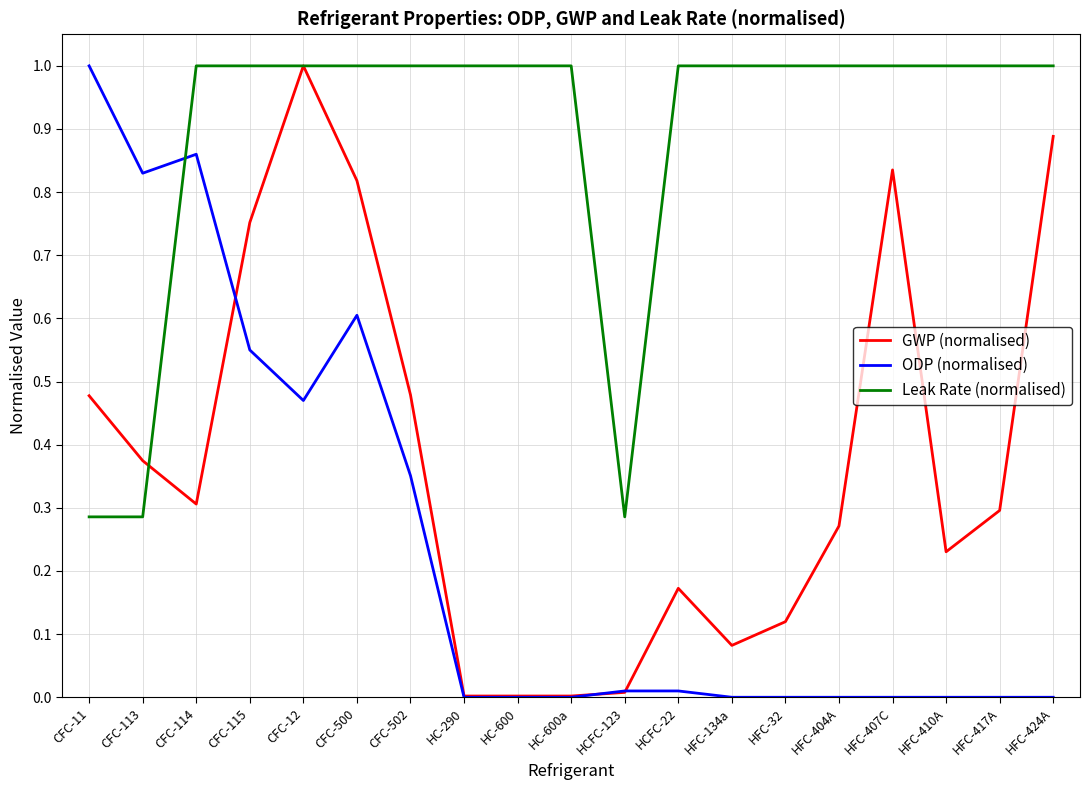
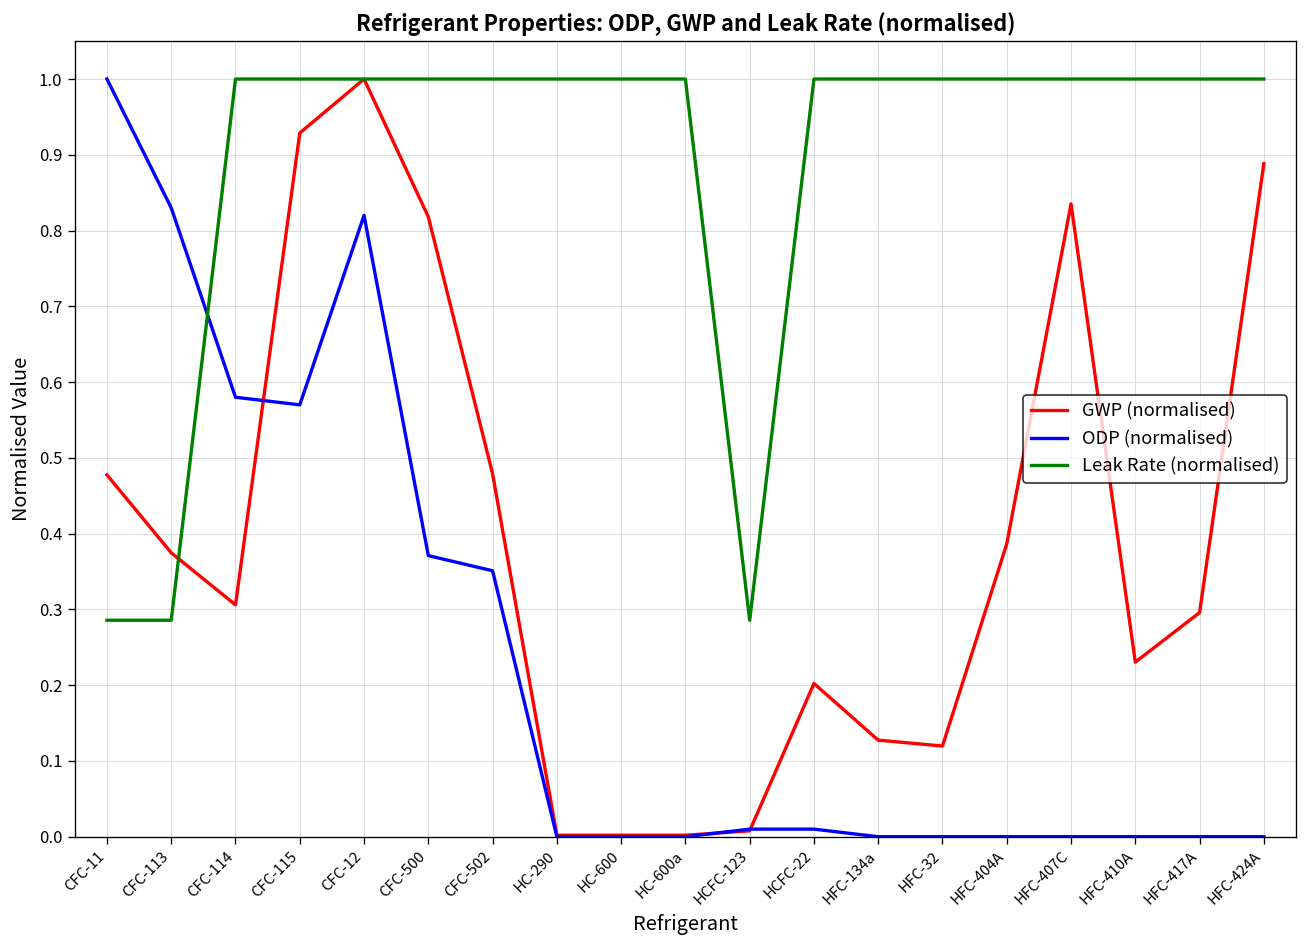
ODP (normalised), CFC-114: 0.86 -> 0.58
GWP (normalised), CFC-115: 0.75 -> 0.93
ODP (normalised), CFC-115: 0.55 -> 0.57
ODP (normalised), CFC-12: 0.47 -> 0.82
ODP (normalised), CFC-500: 0.61 -> 0.37
GWP (normalised), HCFC-22: 0.17 -> 0.20
GWP (normalised), HFC-134a: 0.08 -> 0.13
GWP (normalised), HFC-404A: 0.27 -> 0.39
